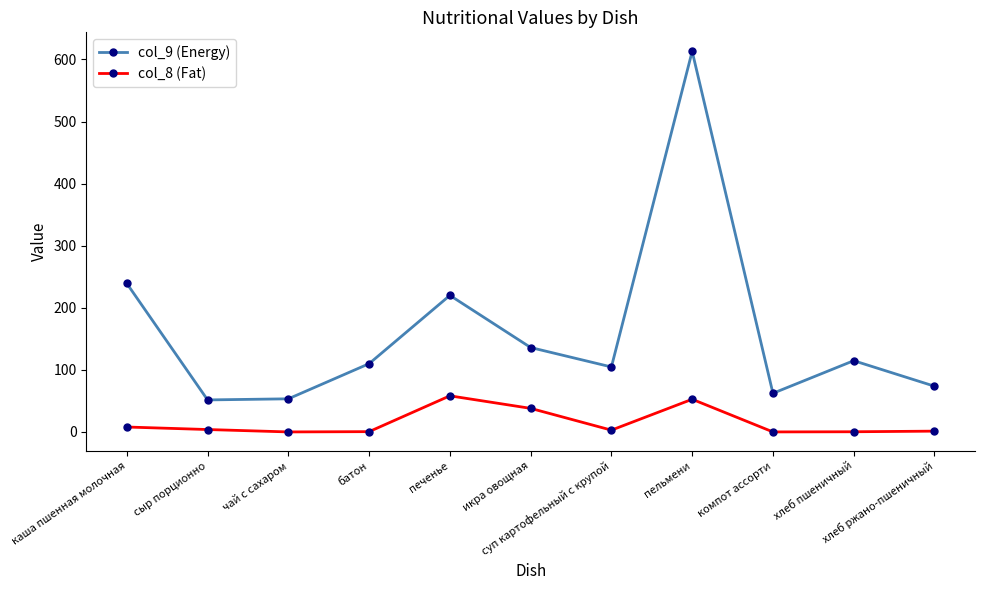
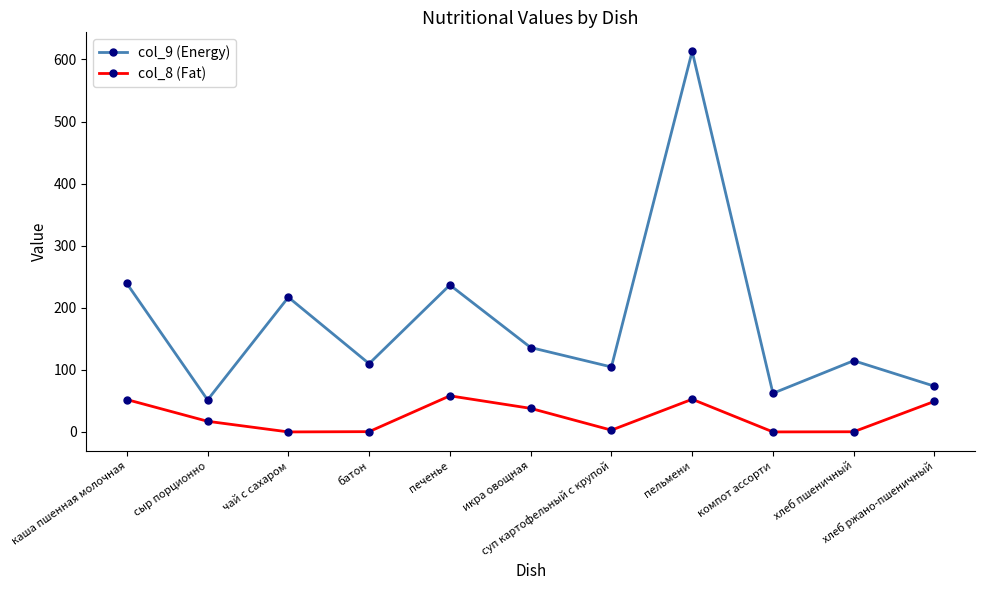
col_8 (Fat), каша пшенная молочная: 10 -> 50
col_8 (Fat), сыр порционно: 0 -> 20
col_9 (Energy), чай с сахаром: 50 -> 220
col_9 (Energy), печенье: 220 -> 240
col_8 (Fat), хлеб ржано-пшеничный: 0 -> 50
